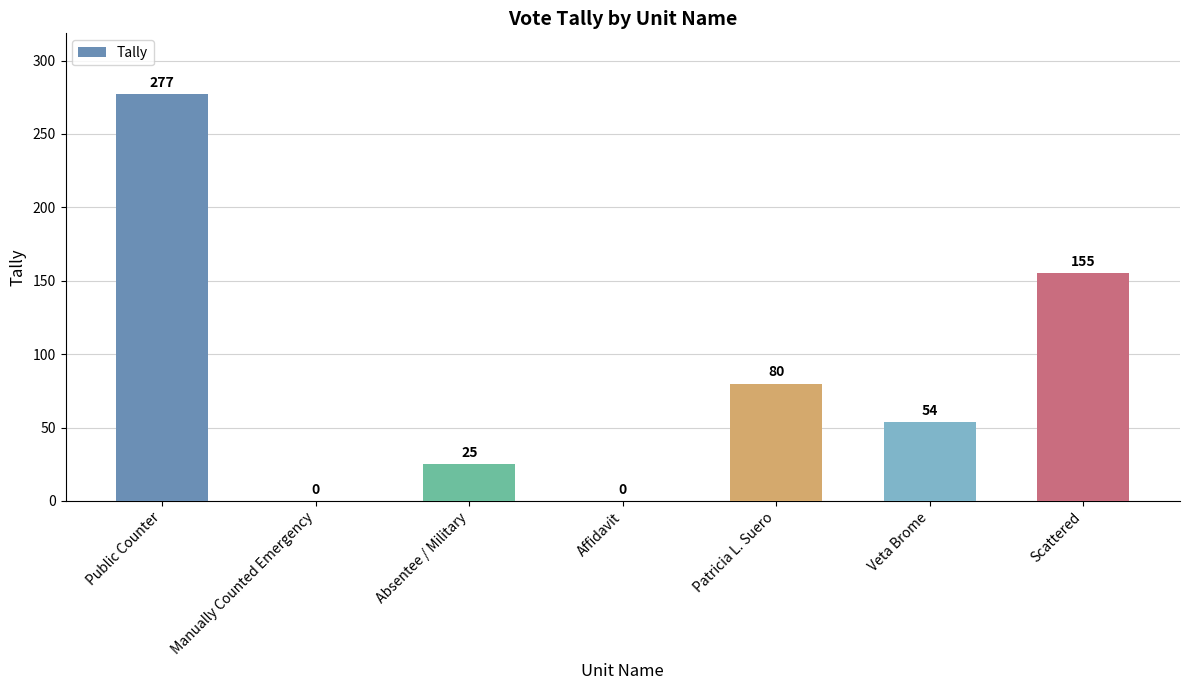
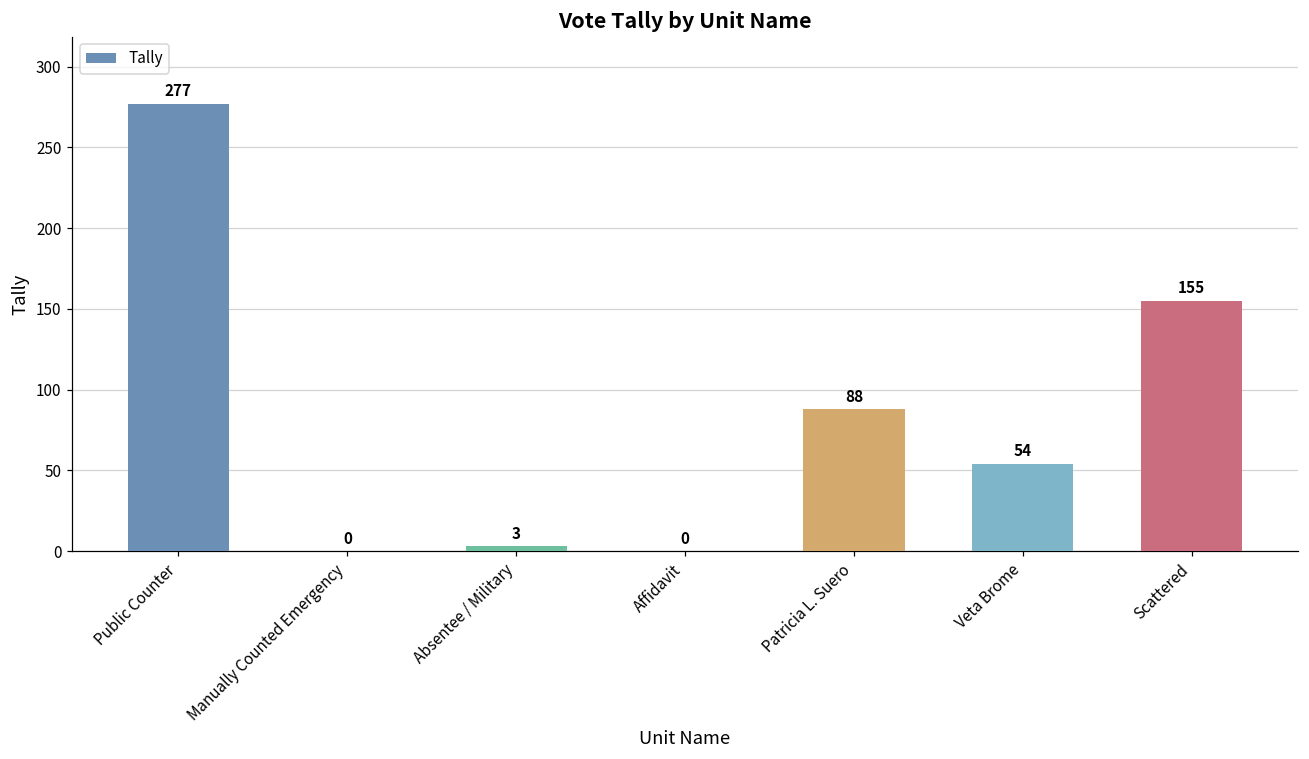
Absentee / Military: 25 -> 3
Patricia L. Suero: 80 -> 88
